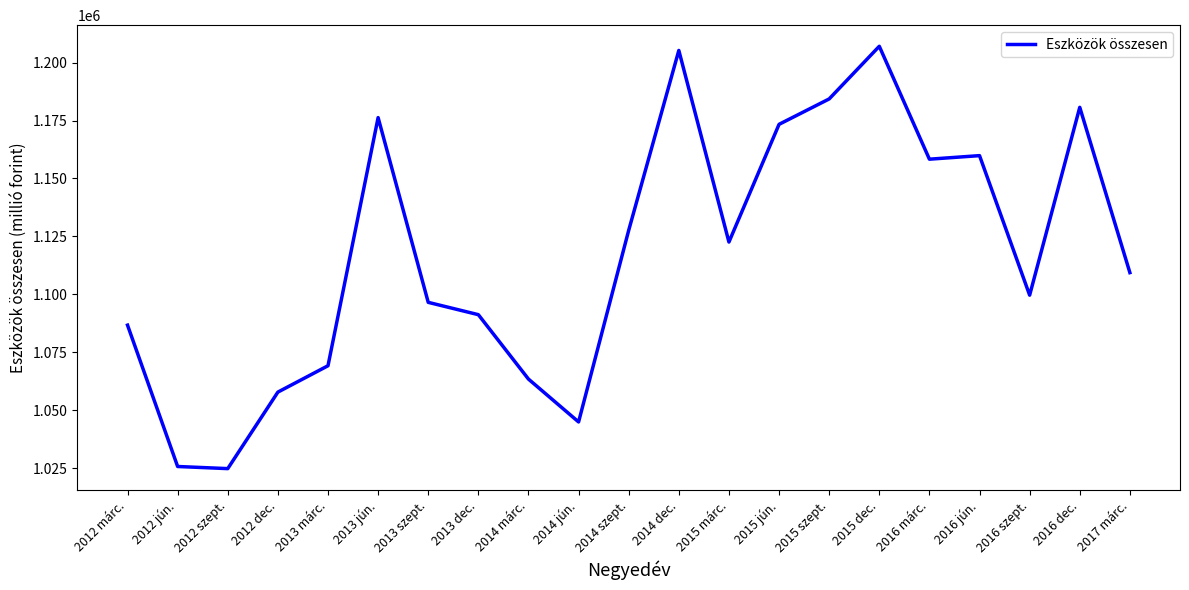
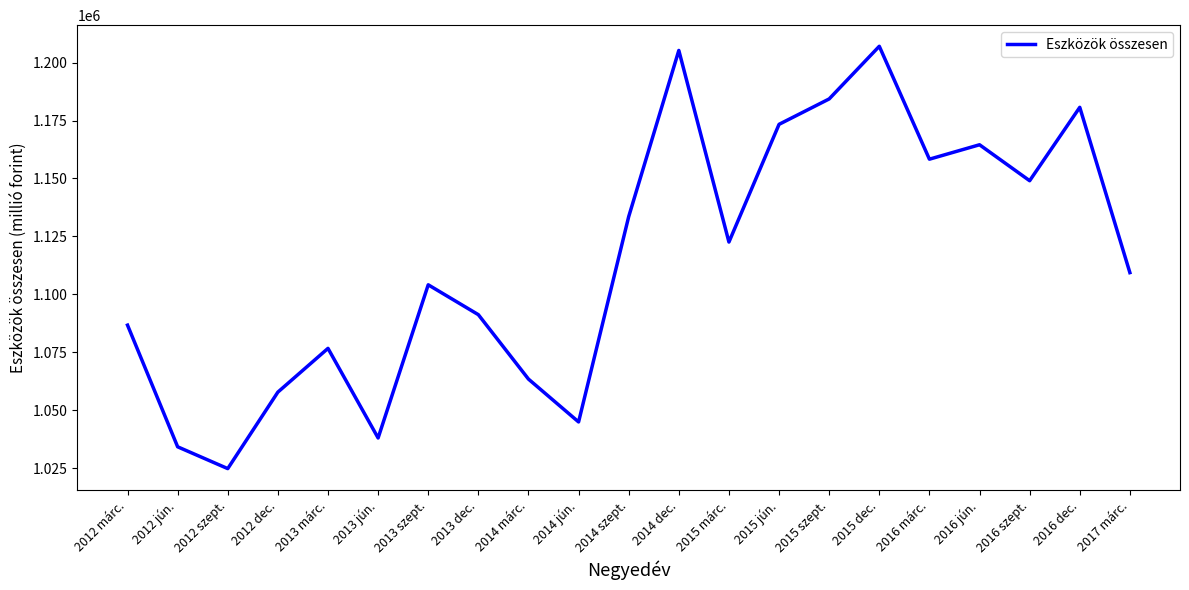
2012 jún.: 1026000 -> 1034000
2013 márc.: 1069000 -> 1077000
2013 jún.: 1176000 -> 1038000
2013 szept.: 1097000 -> 1104000
2014 szept.: 1128000 -> 1134000
2016 jún.: 1160000 -> 1165000
2016 szept.: 1100000 -> 1149000
